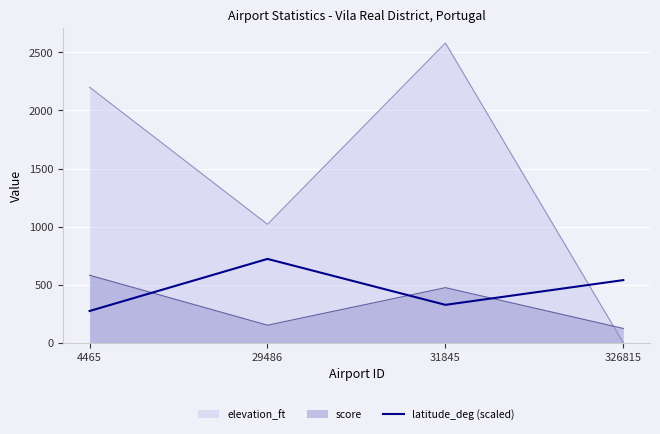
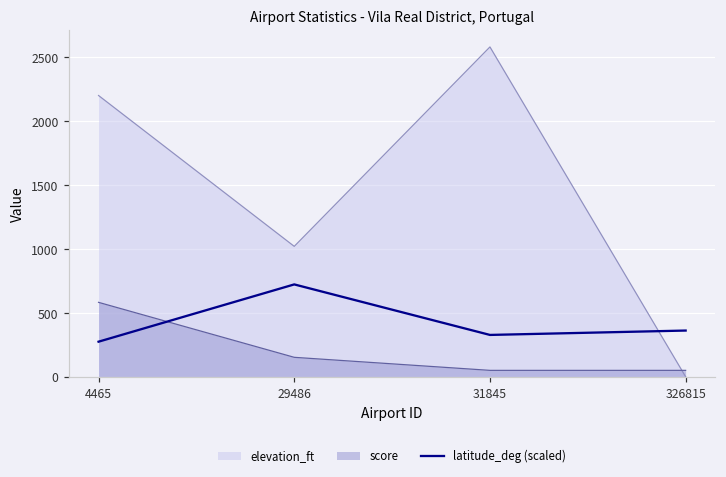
score, 31845: 480 -> 50
score, 326815: 120 -> 50
latitude_deg (scaled), 326815: 540 -> 360
